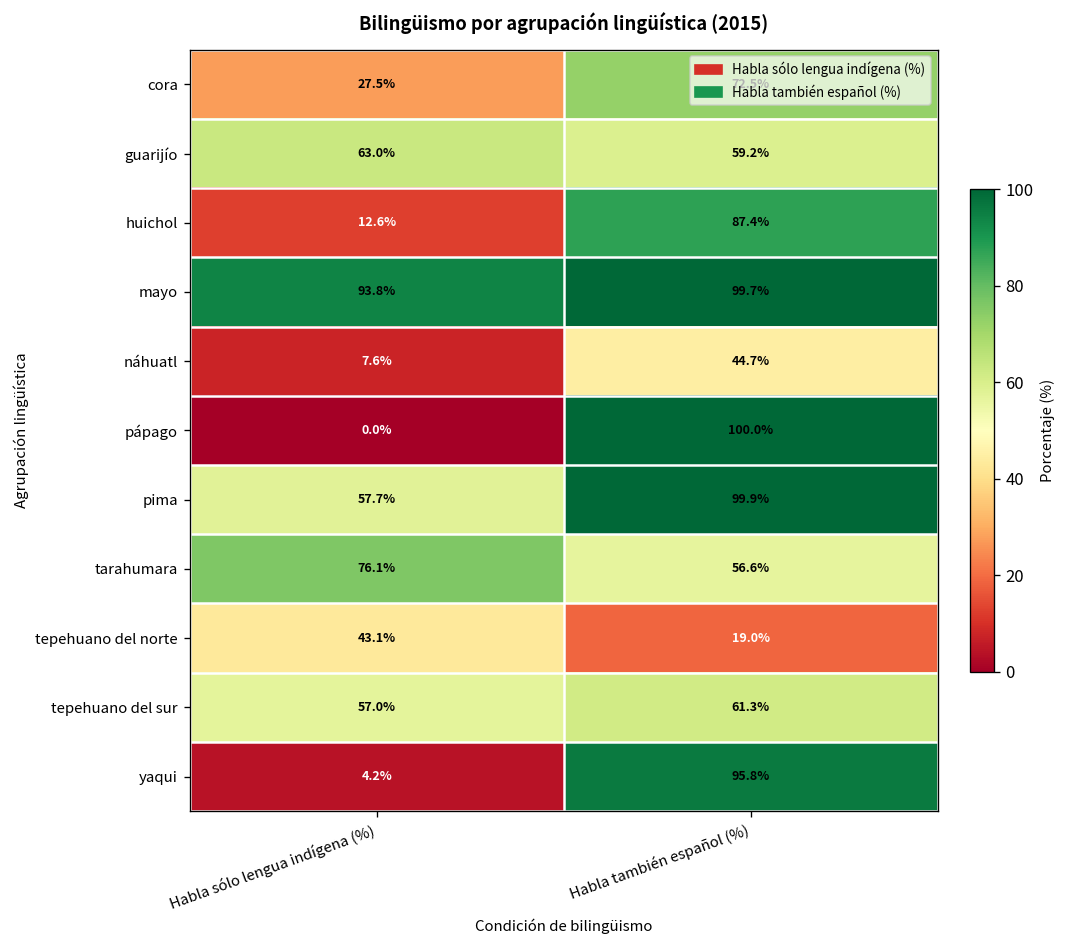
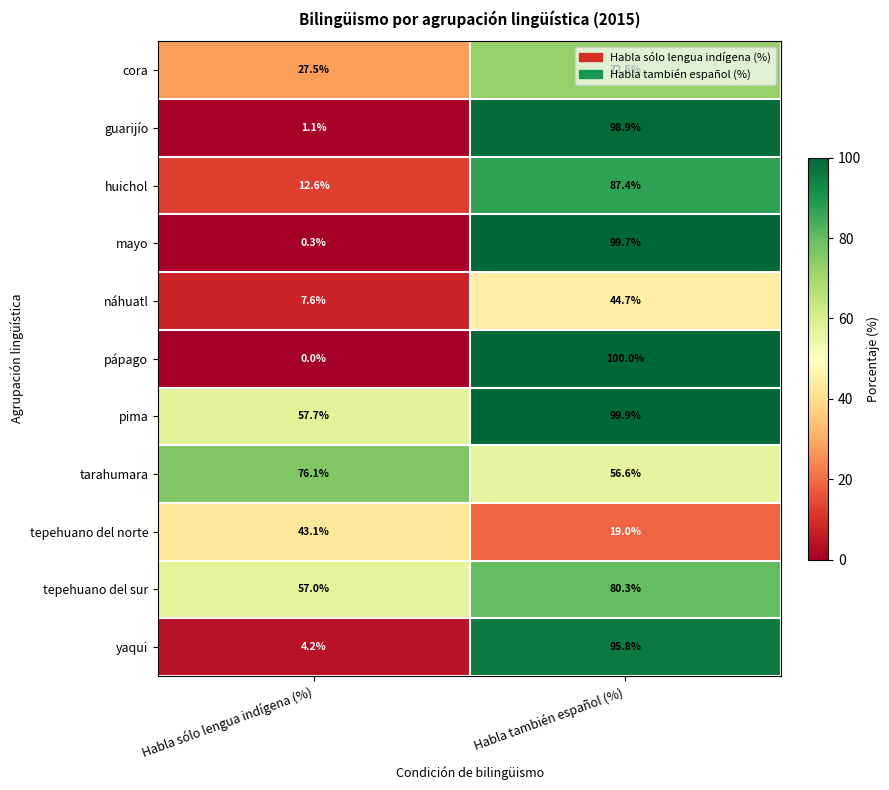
guarijío, Habla sólo lengua indígena (%): 63.0% -> 1.1%
guarijío, Habla también español (%): 59.2% -> 98.9%
mayo, Habla sólo lengua indígena (%): 93.8% -> 0.3%
tepehuano del sur, Habla también español (%): 61.3% -> 80.3%
